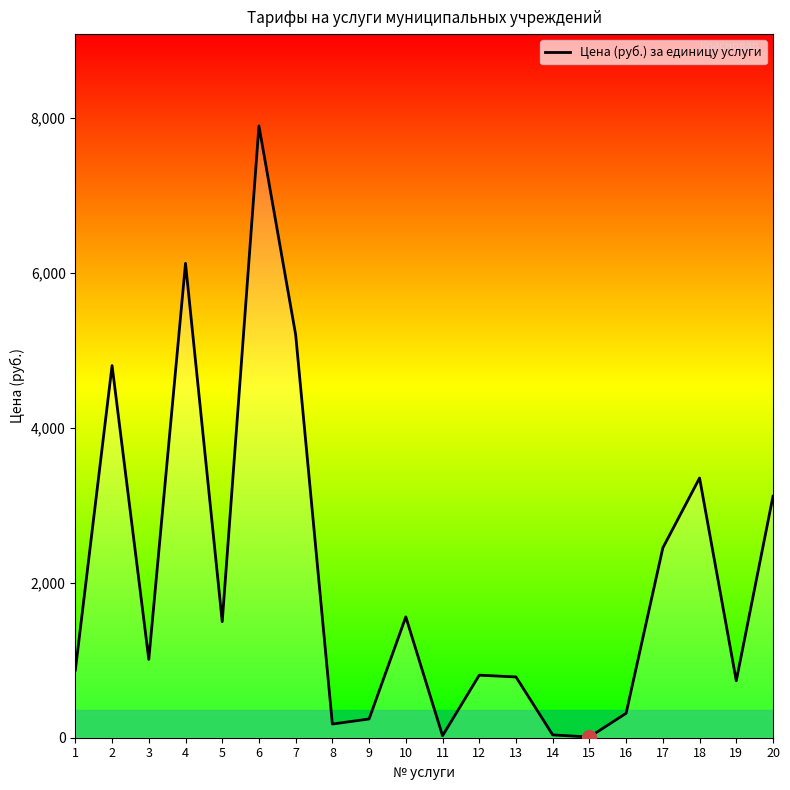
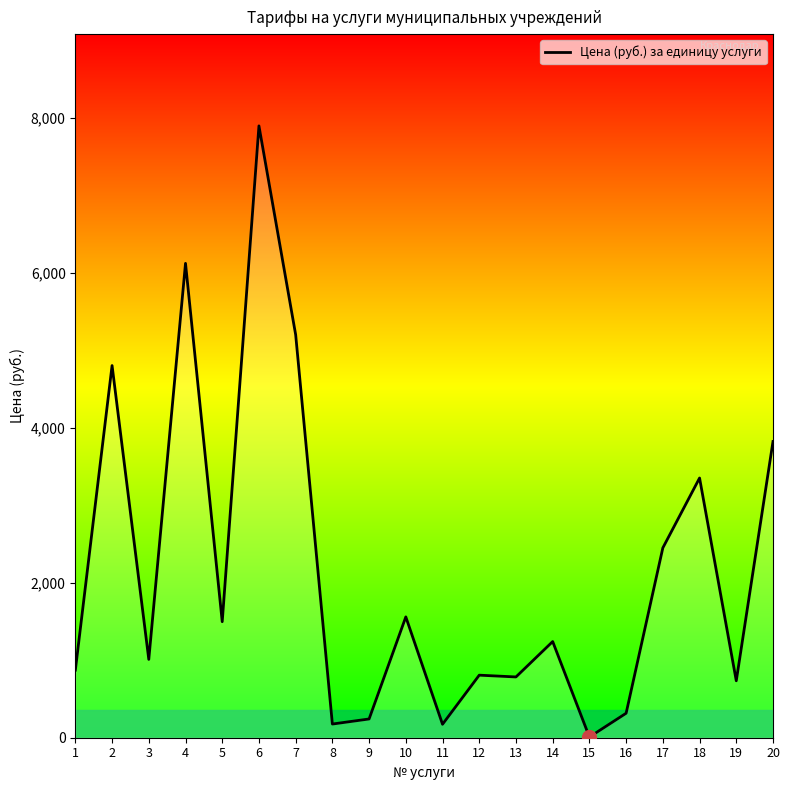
Цена (руб.) за единицу услуги, 11: 0 -> 200
Цена (руб.) за единицу услуги, 14: 0 -> 1,200
Цена (руб.) за единицу услуги, 20: 3,100 -> 3,800
